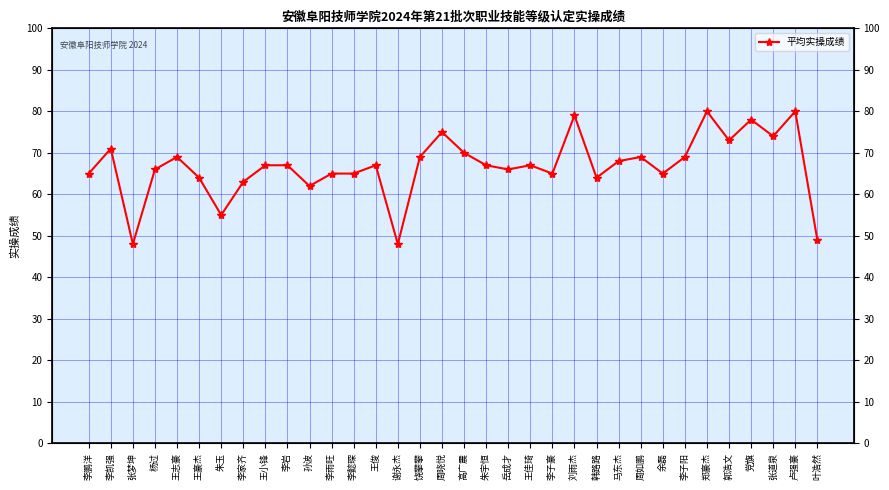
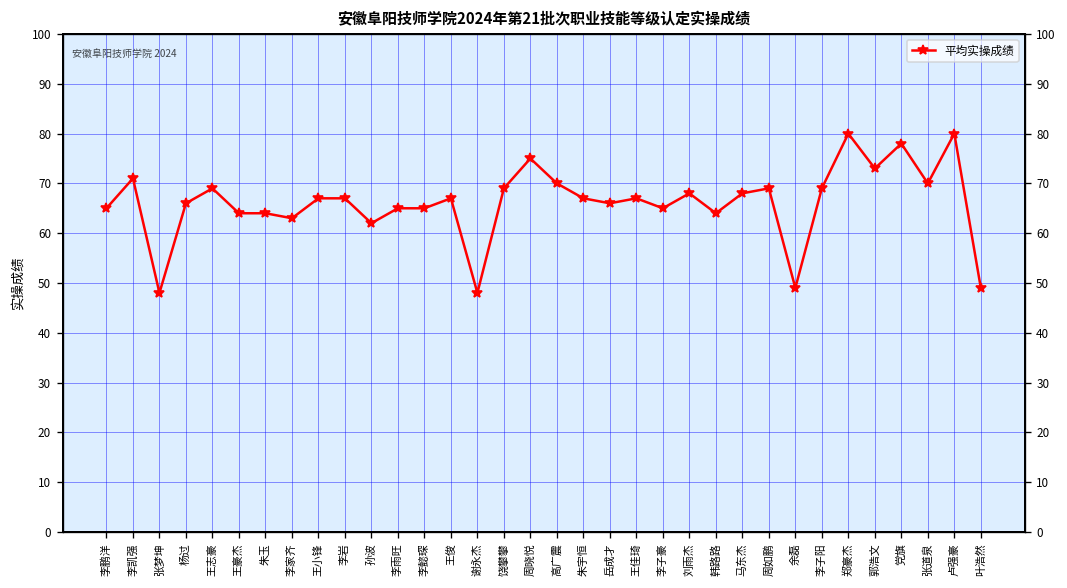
朱玉: 55 -> 64
刘雨杰: 79 -> 68
余磊: 65 -> 49
张道泉: 74 -> 70
